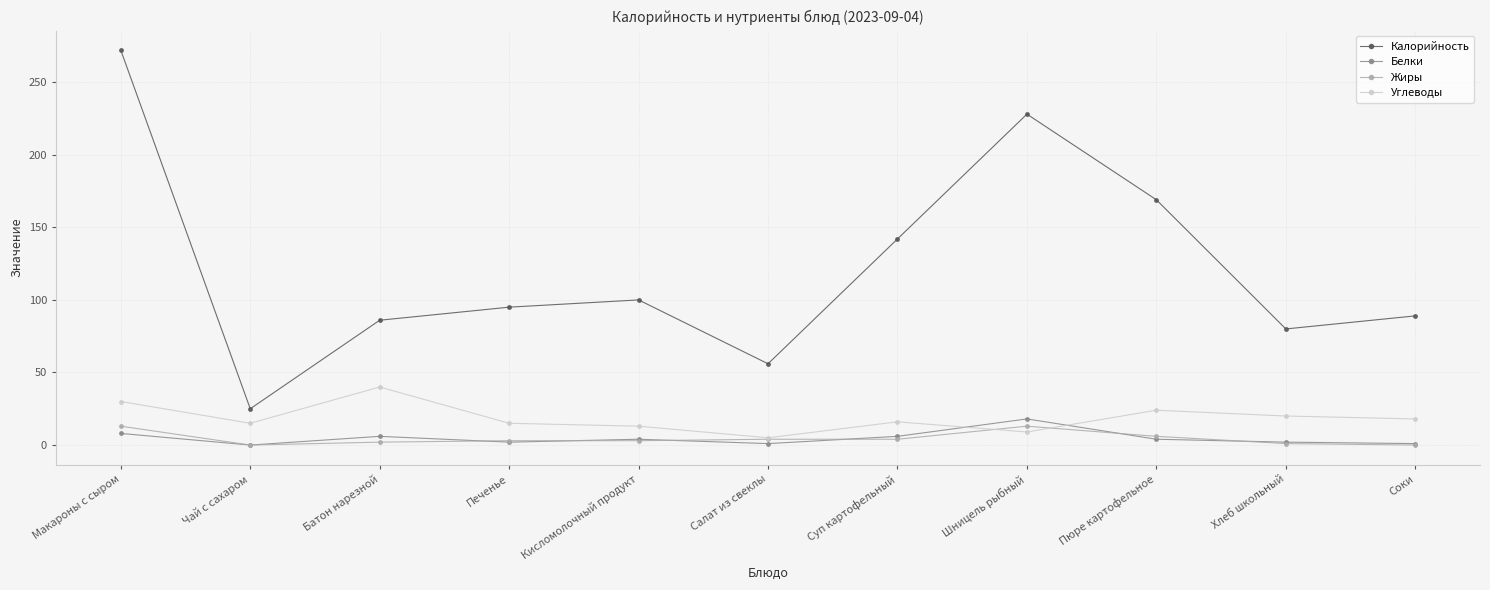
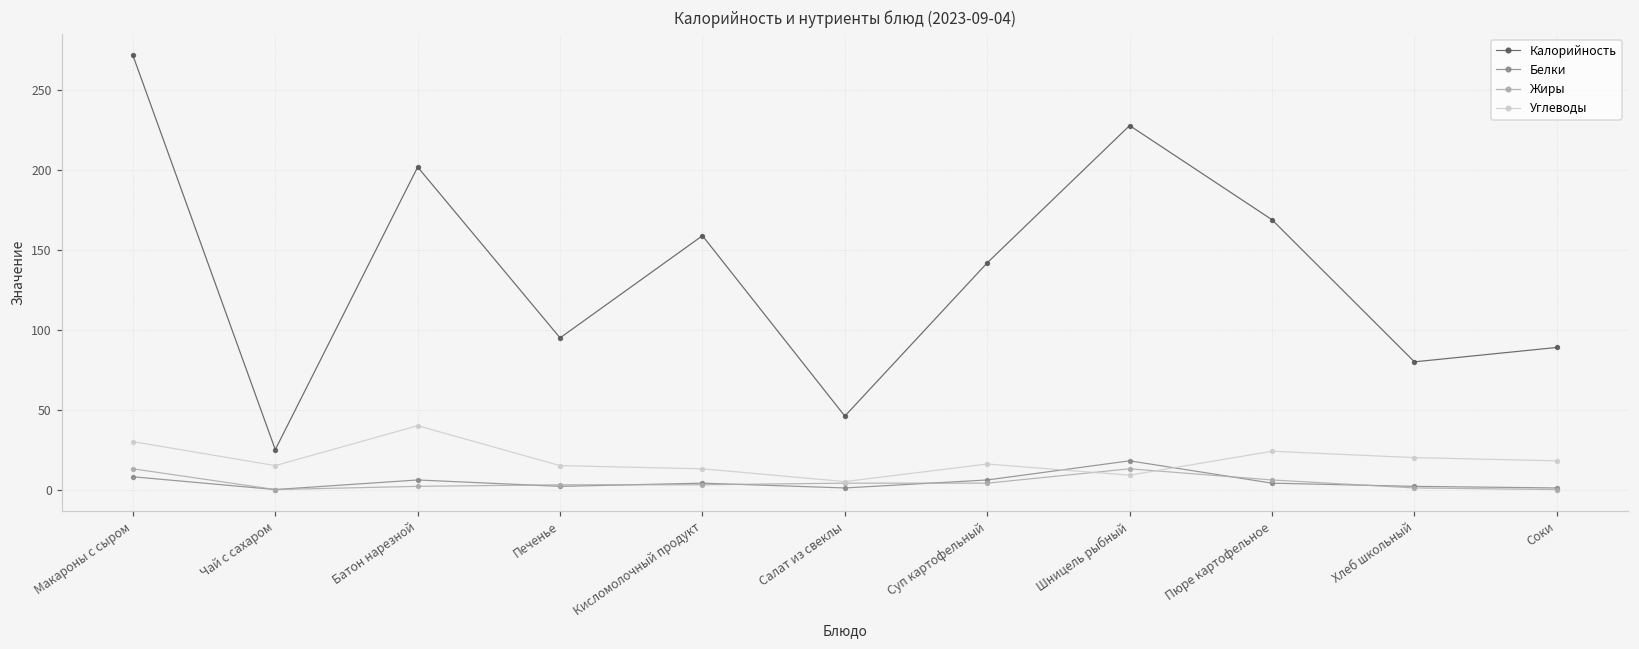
Калорийность, Батон нарезной: 86 -> 202
Калорийность, Кисломолочный продукт: 100 -> 159
Калорийность, Салат из свеклы: 56 -> 46
